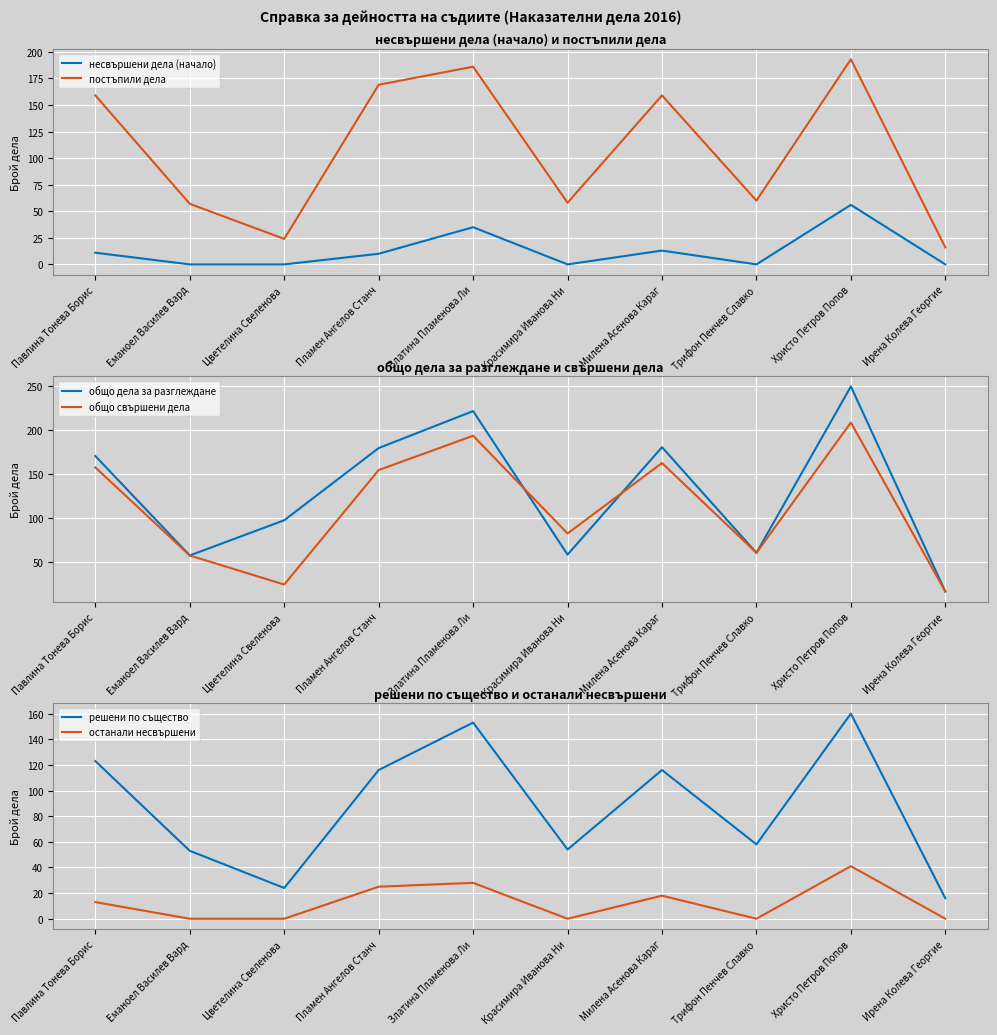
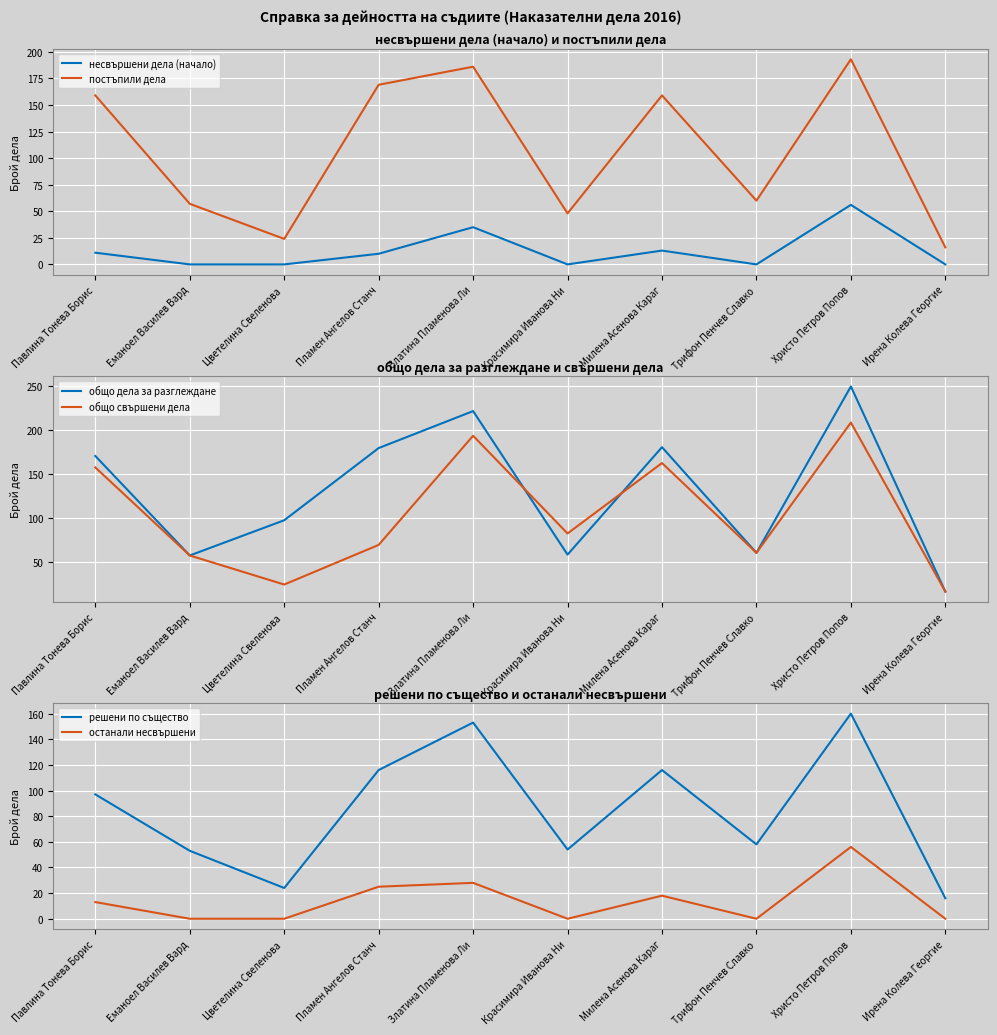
несвършени дела (начало) и постъпили дела, постъпили дела, Красимира Иванова Ни: 58 -> 48
общо дела за разглеждане и свършени дела, общо свършени дела, Пламен Ангелов Станч: 150 -> 70
решени по същество и останали несвършени, решени по същество, Павлина Тонева Борис: 123 -> 97
решени по същество и останали несвършени, останали несвършени, Христо Петров Попов: 41 -> 56
